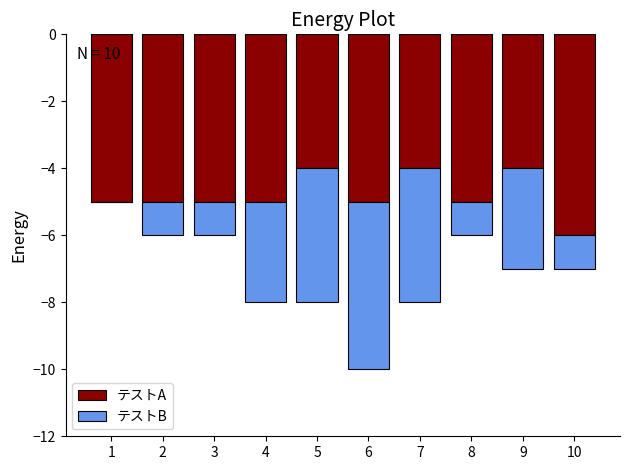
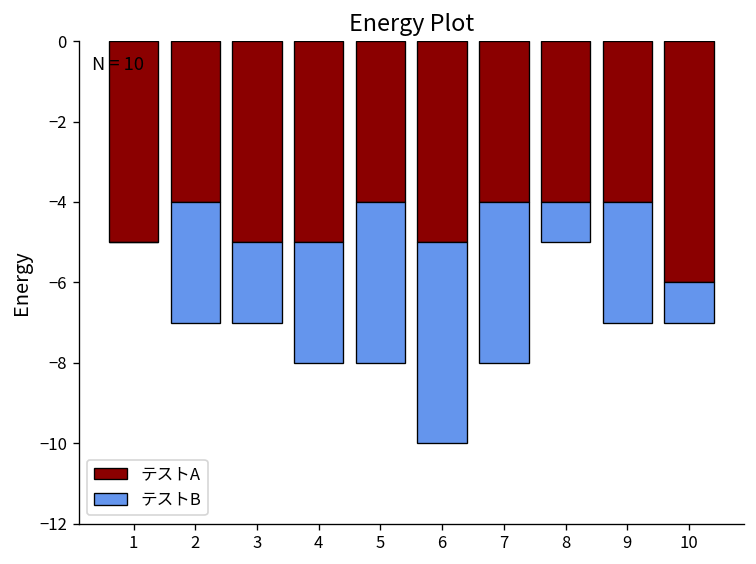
テストA, 2: -5.0 -> -4.0
テストB, 2: -1.0 -> -3.0
テストB, 3: -1.0 -> -2.0
テストA, 8: -5.0 -> -4.0
